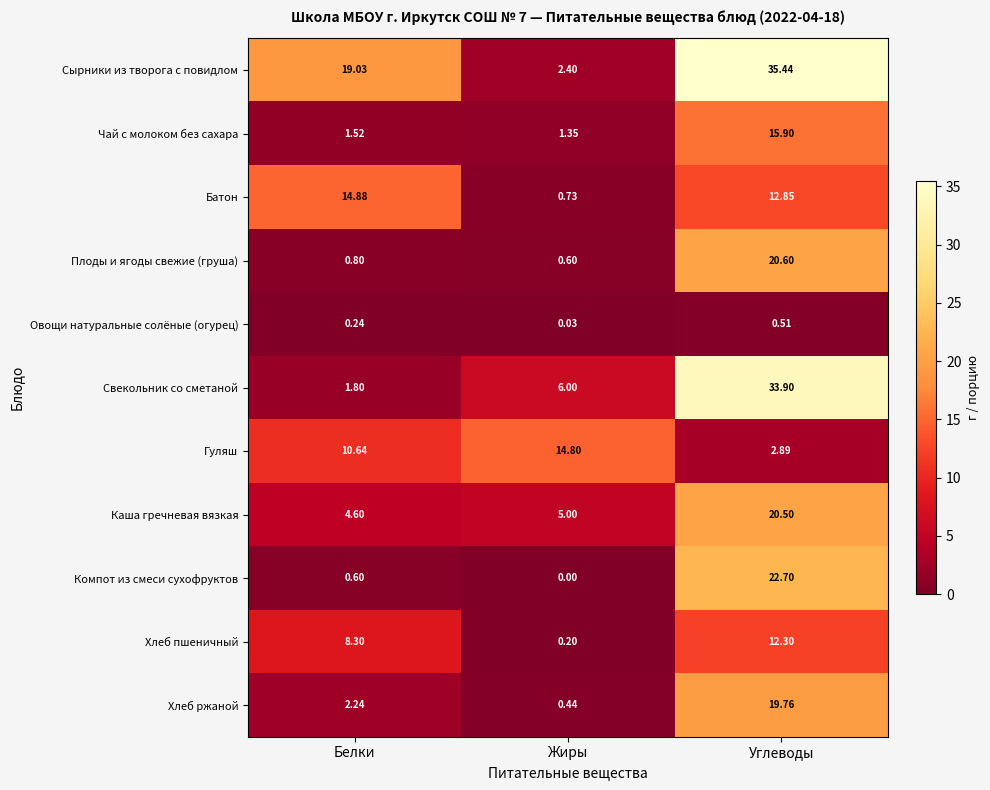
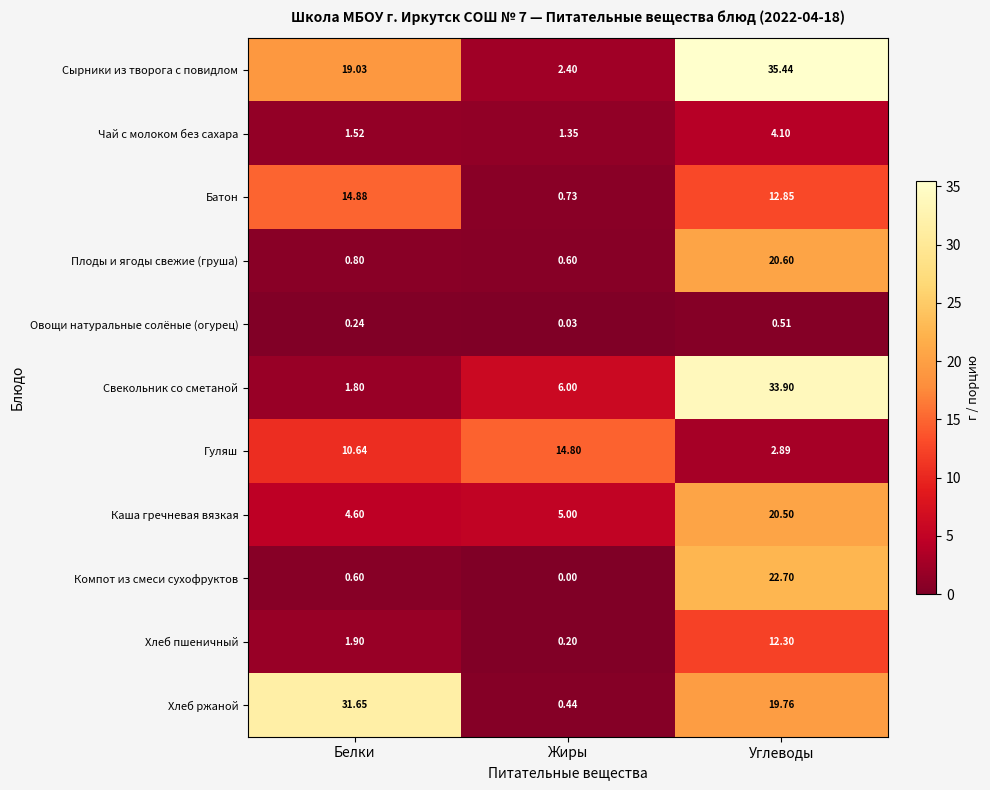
Чай с молоком без сахара, Углеводы: 15.90 -> 4.10
Хлеб пшеничный, Белки: 8.30 -> 1.90
Хлеб ржаной, Белки: 2.24 -> 31.65
